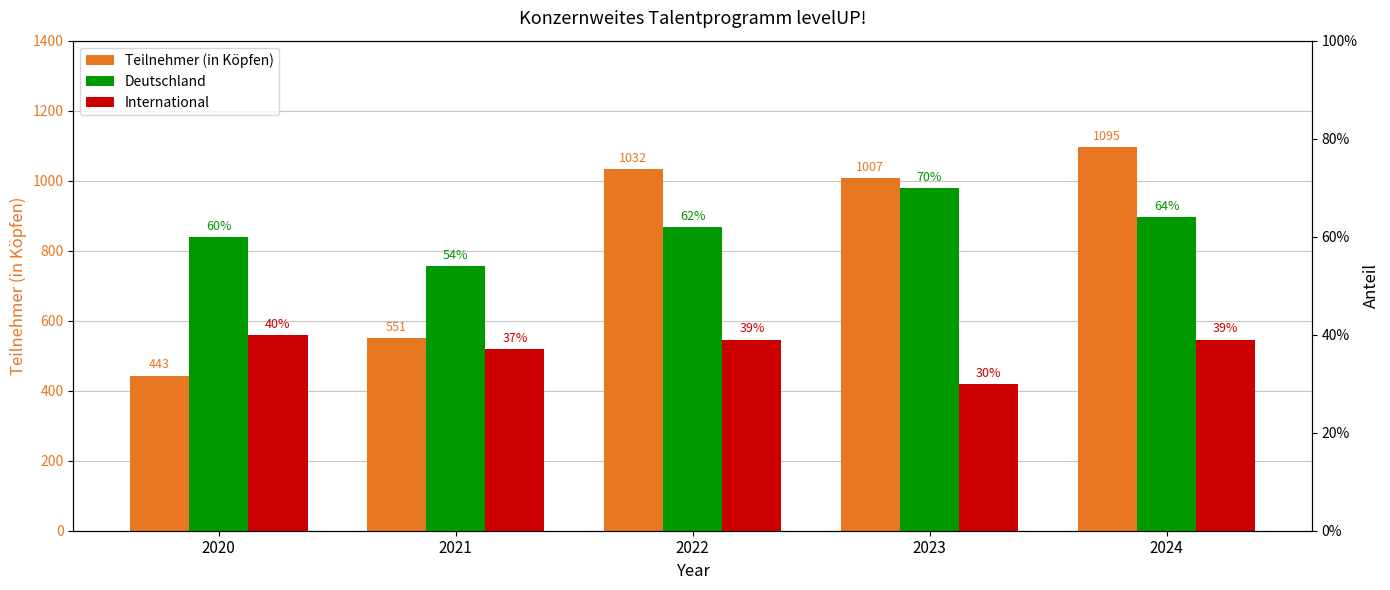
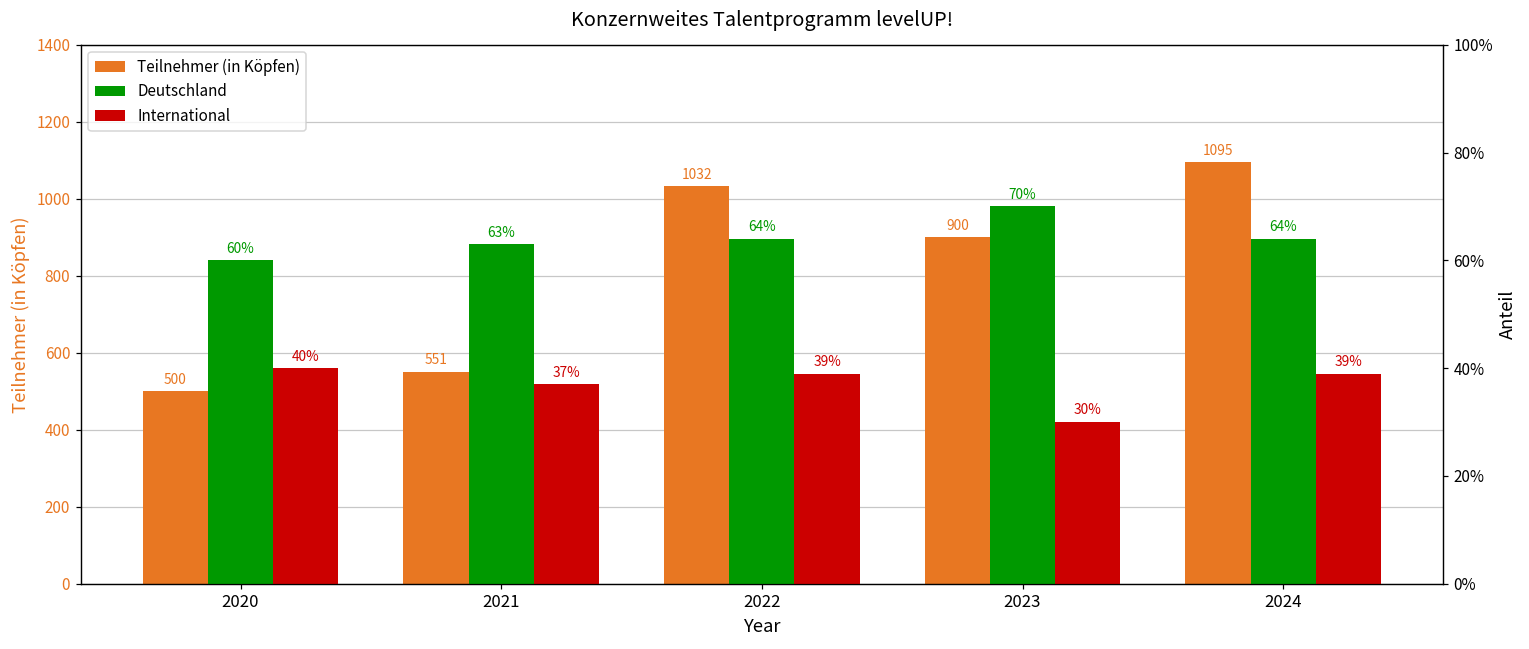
Teilnehmer (in Köpfen), 2020: 443 -> 500
Teilnehmer (in Köpfen), 2023: 1007 -> 900
Deutschland, 2021: 54% -> 63%
Deutschland, 2022: 62% -> 64%
